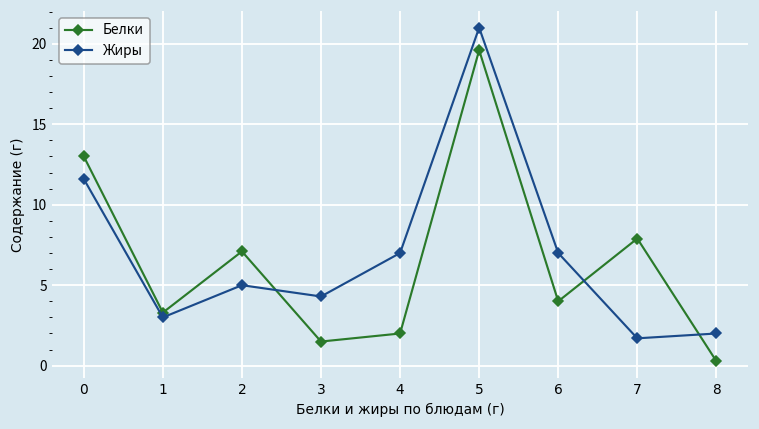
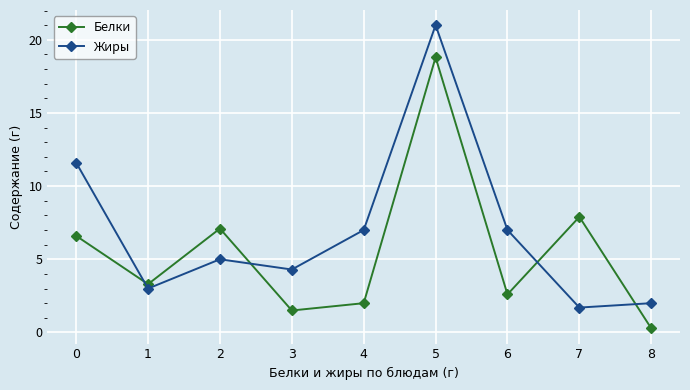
Белки, 0: 13.0 -> 6.6
Белки, 5: 19.6 -> 18.8
Белки, 6: 4.0 -> 2.6
